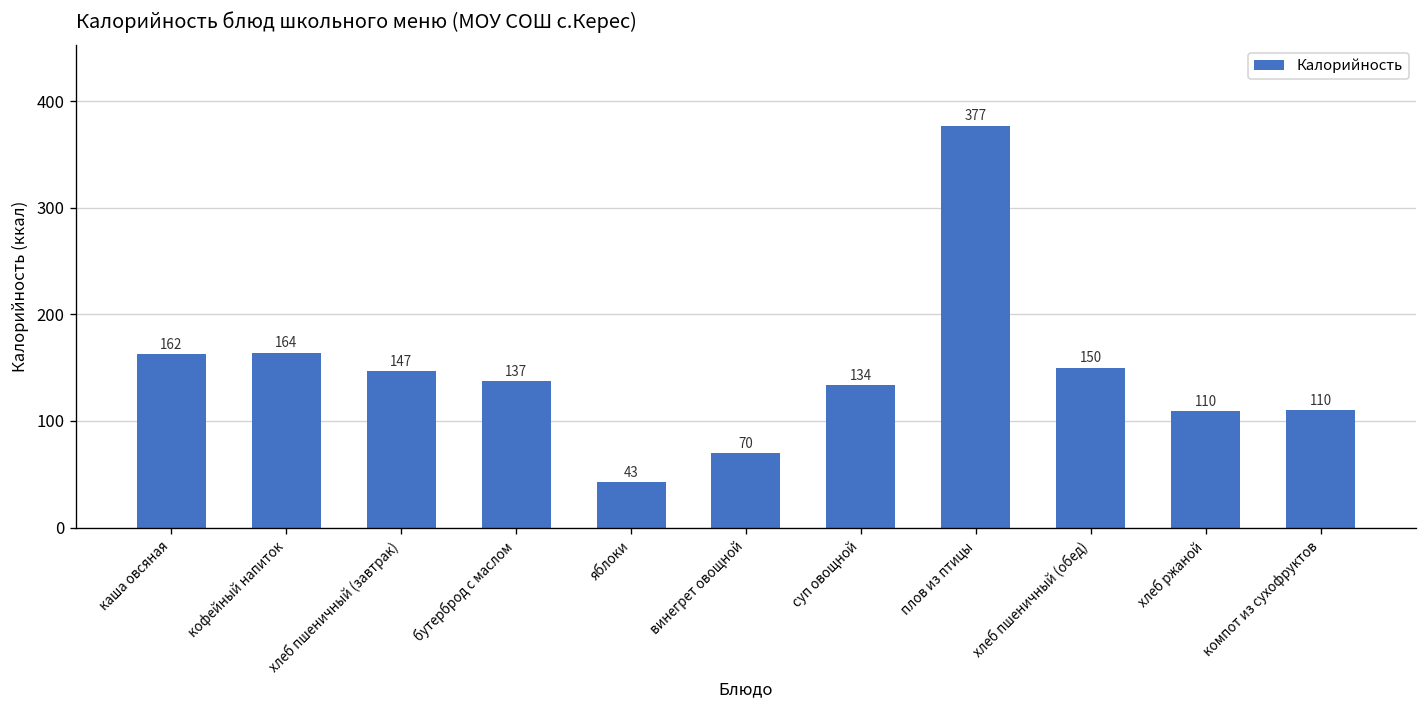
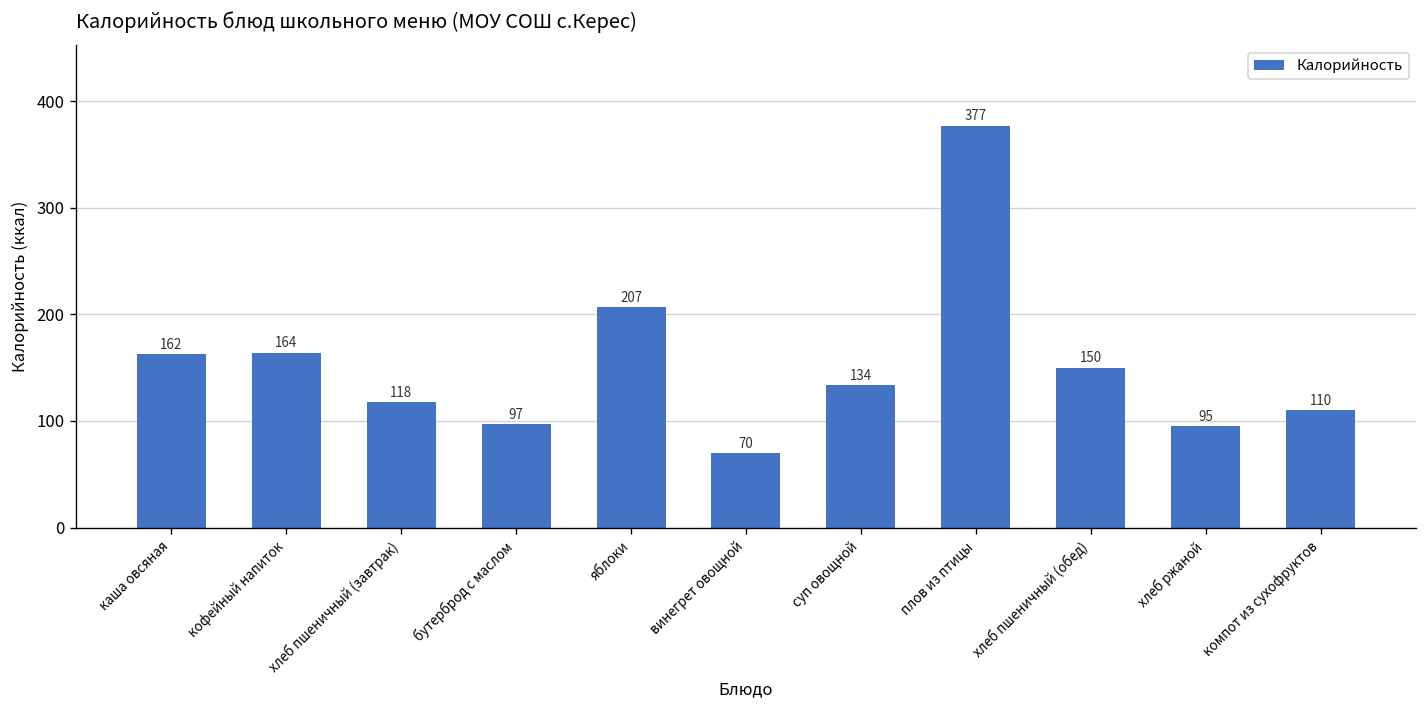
хлеб пшеничный (завтрак): 147 -> 118
бутерброд с маслом: 137 -> 97
яблоки: 43 -> 207
хлеб ржаной: 110 -> 95
